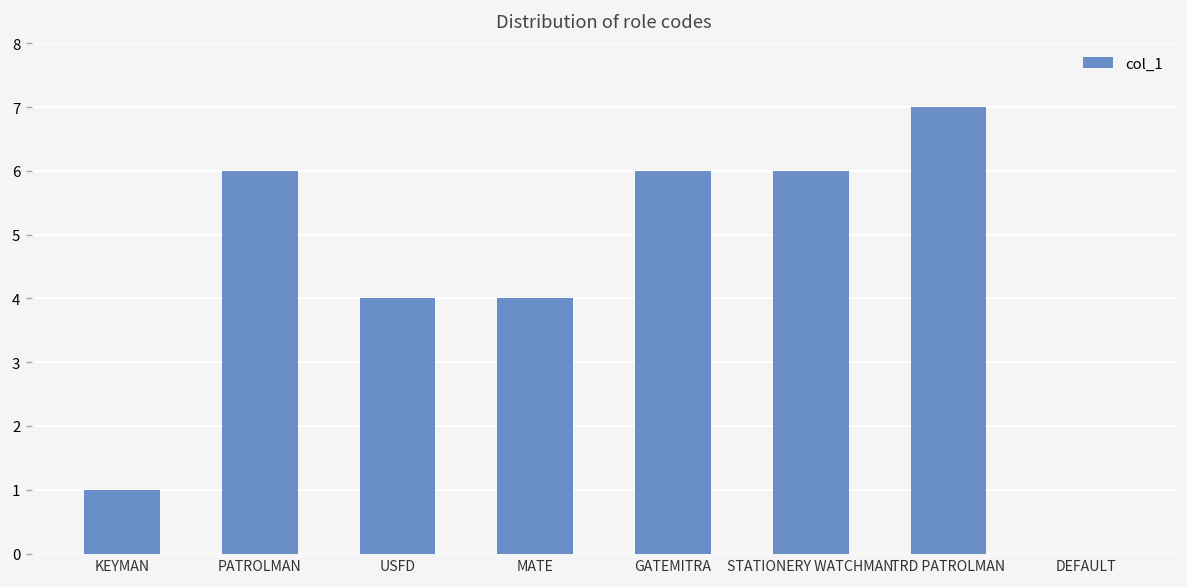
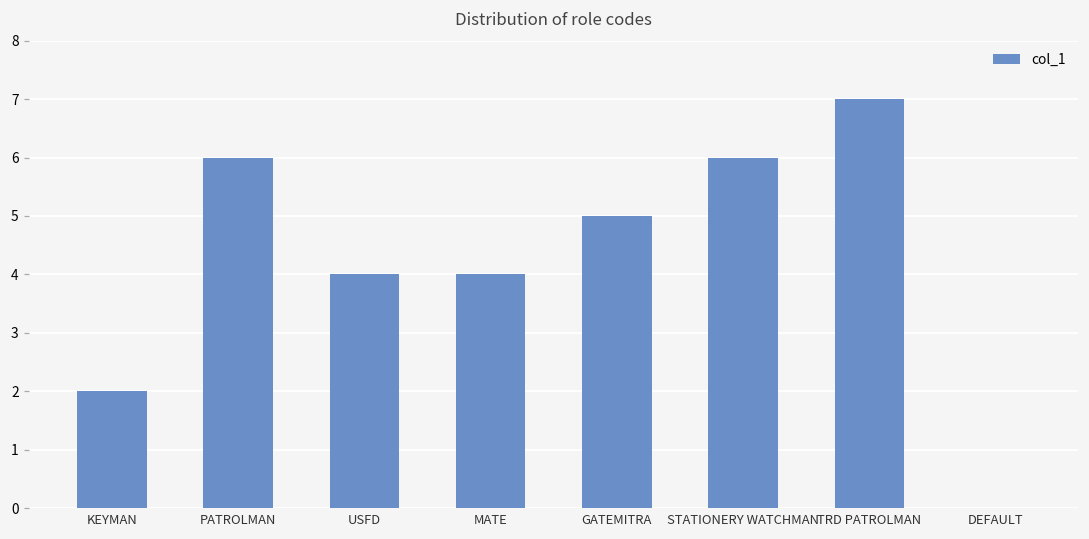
KEYMAN: 1 -> 2
GATEMITRA: 6 -> 5
